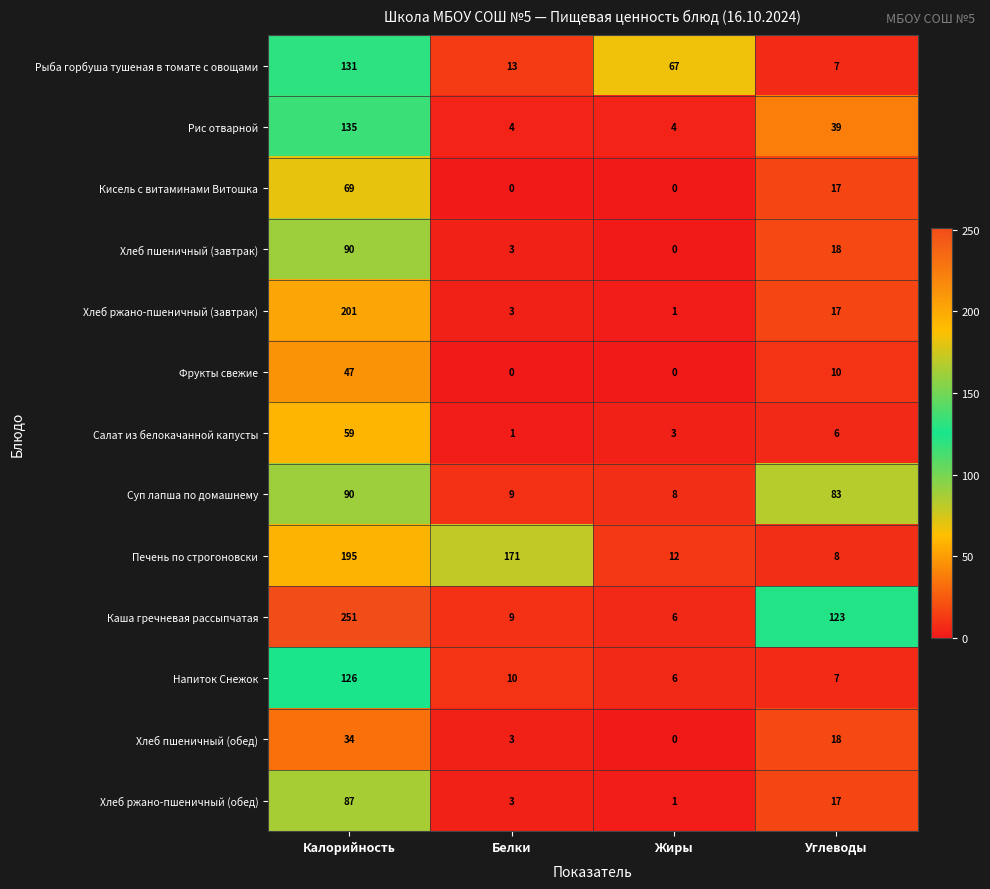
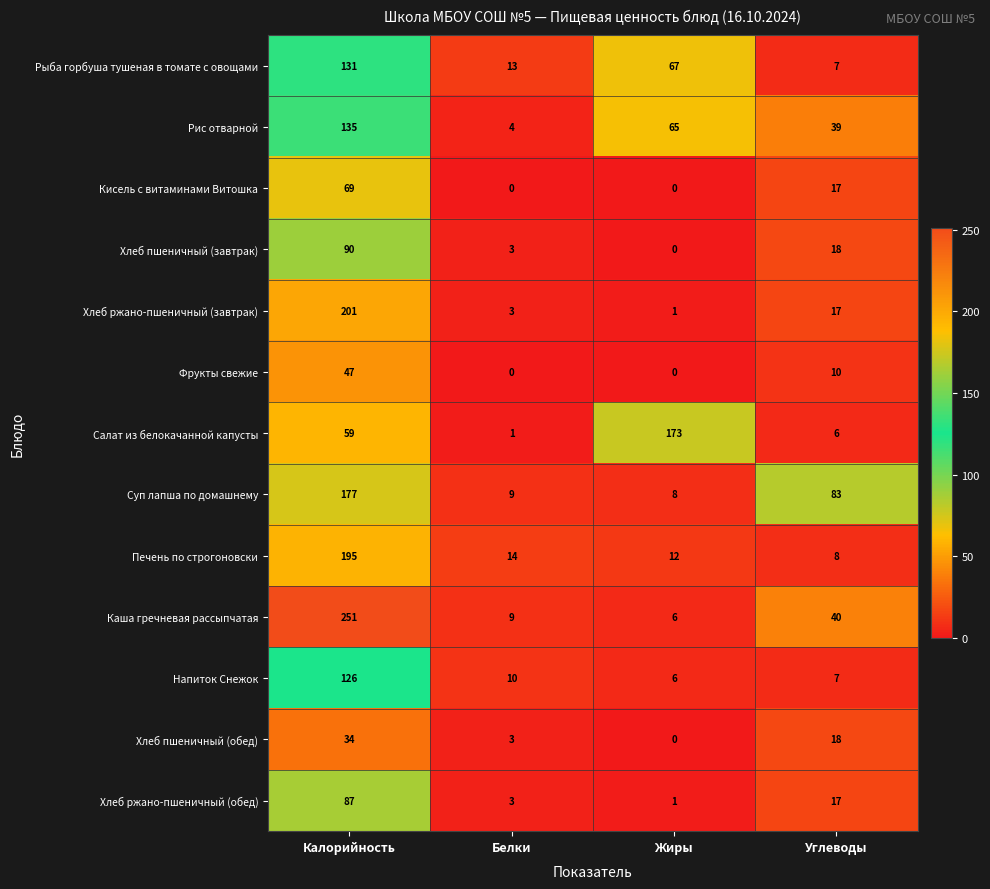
Рис отварной, Жиры: 4 -> 65
Салат из белокачанной капусты, Жиры: 3 -> 173
Суп лапша по домашнему, Калорийность: 90 -> 177
Печень по строгоновски, Белки: 171 -> 14
Каша гречневая рассыпчатая, Углеводы: 123 -> 40
